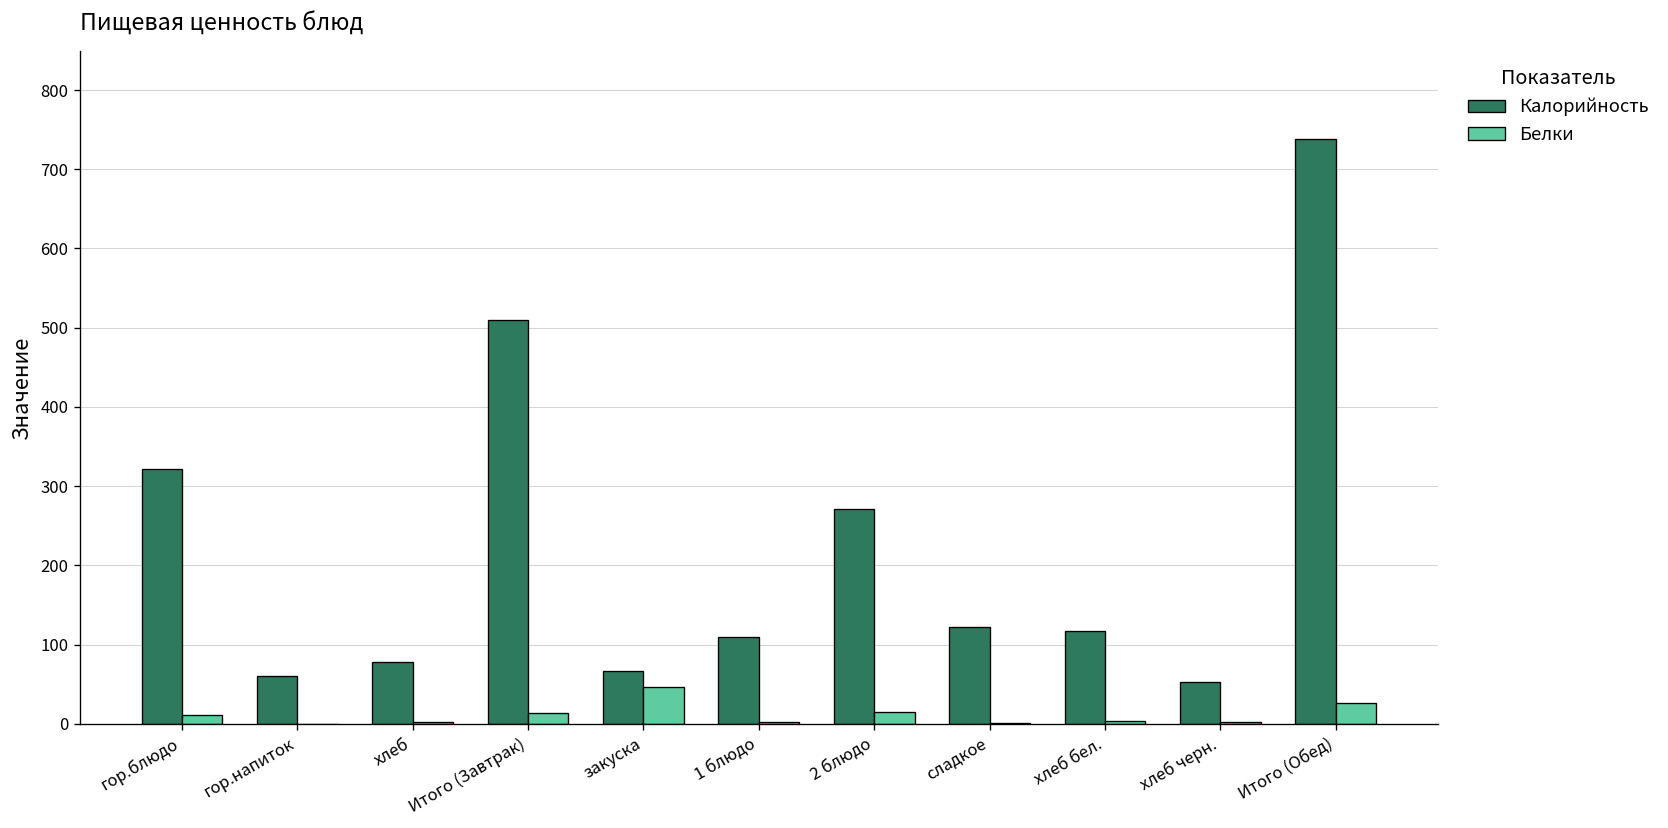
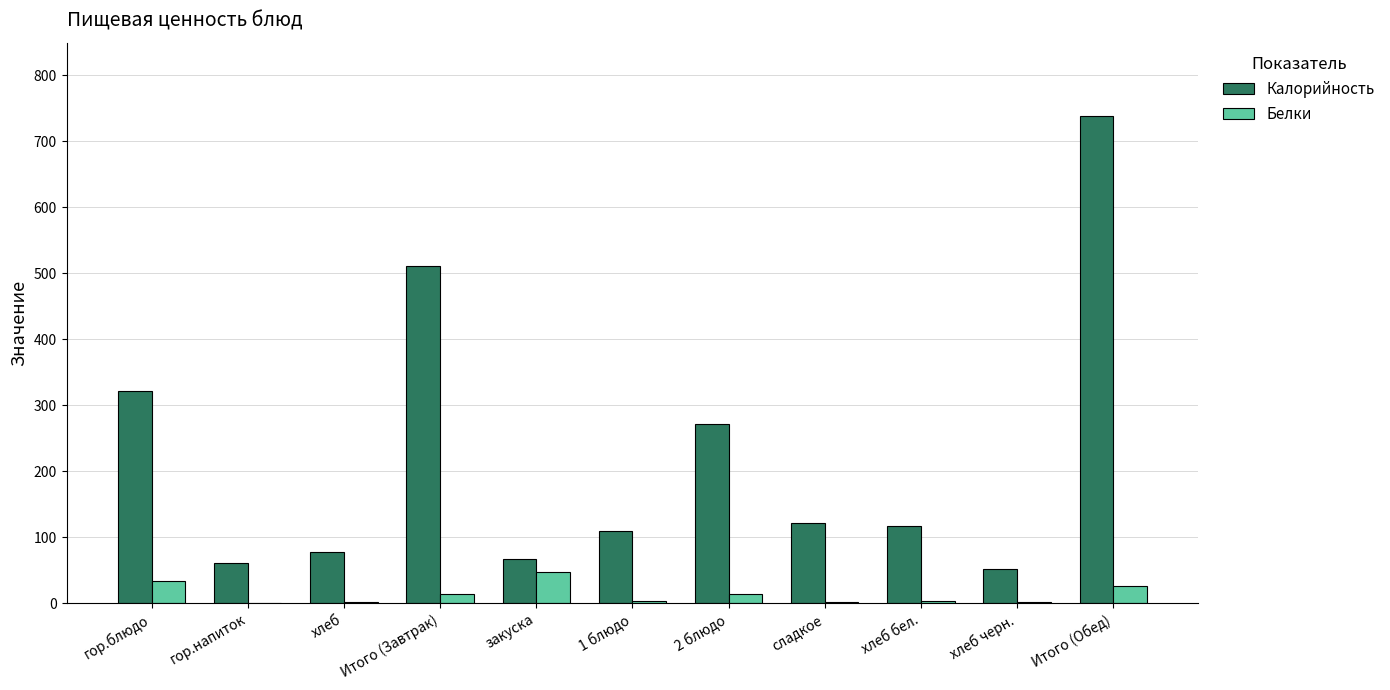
Белки, гор.блюдо: 10 -> 30
